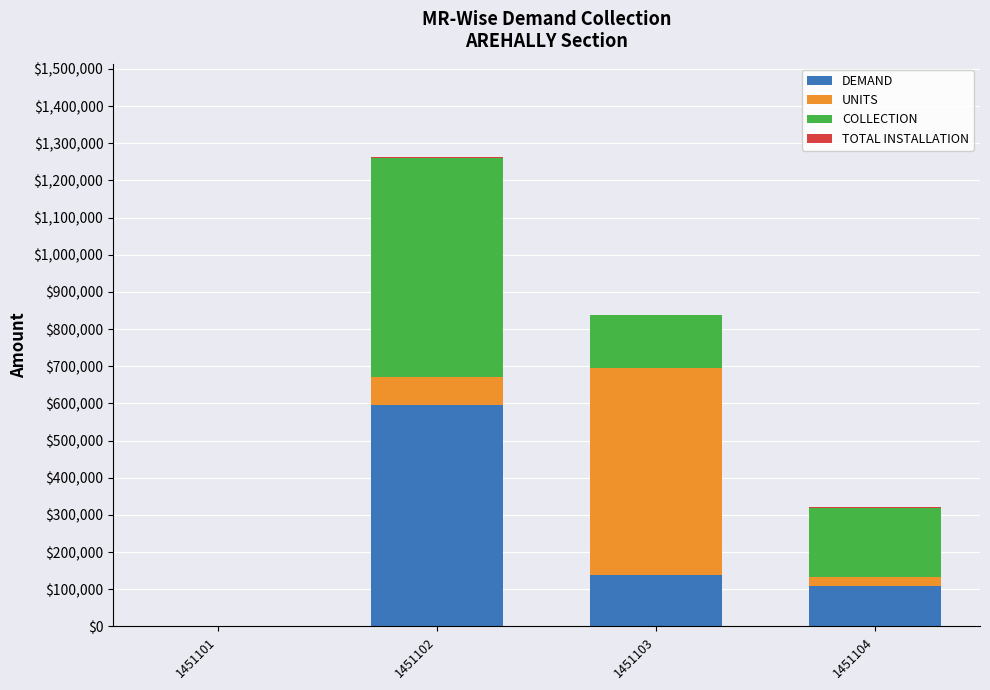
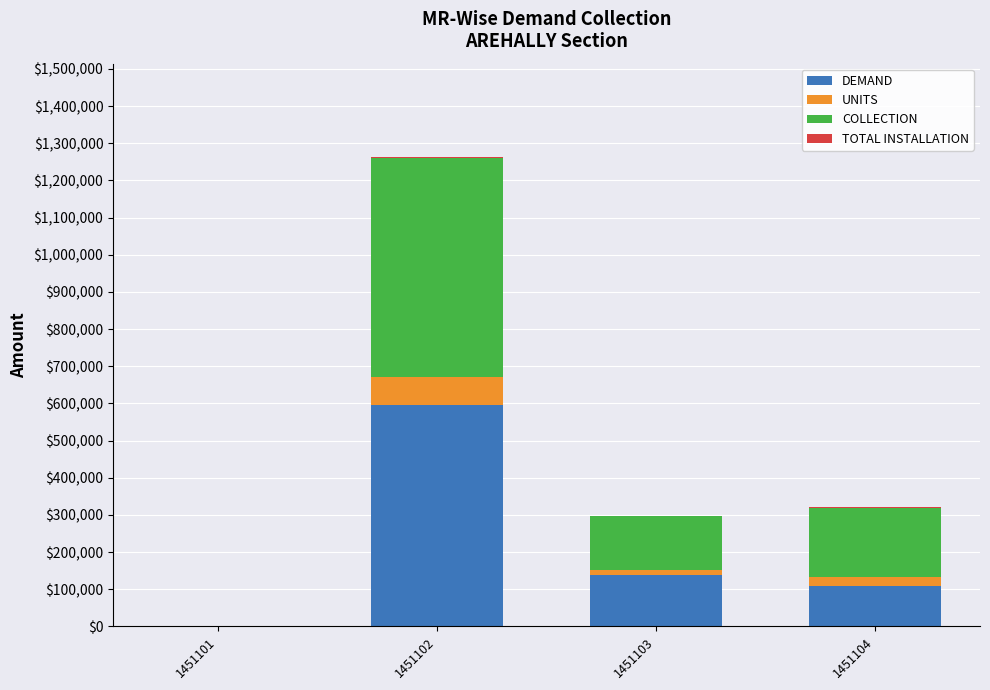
UNITS, 1451103: $560,000 -> $10,000
